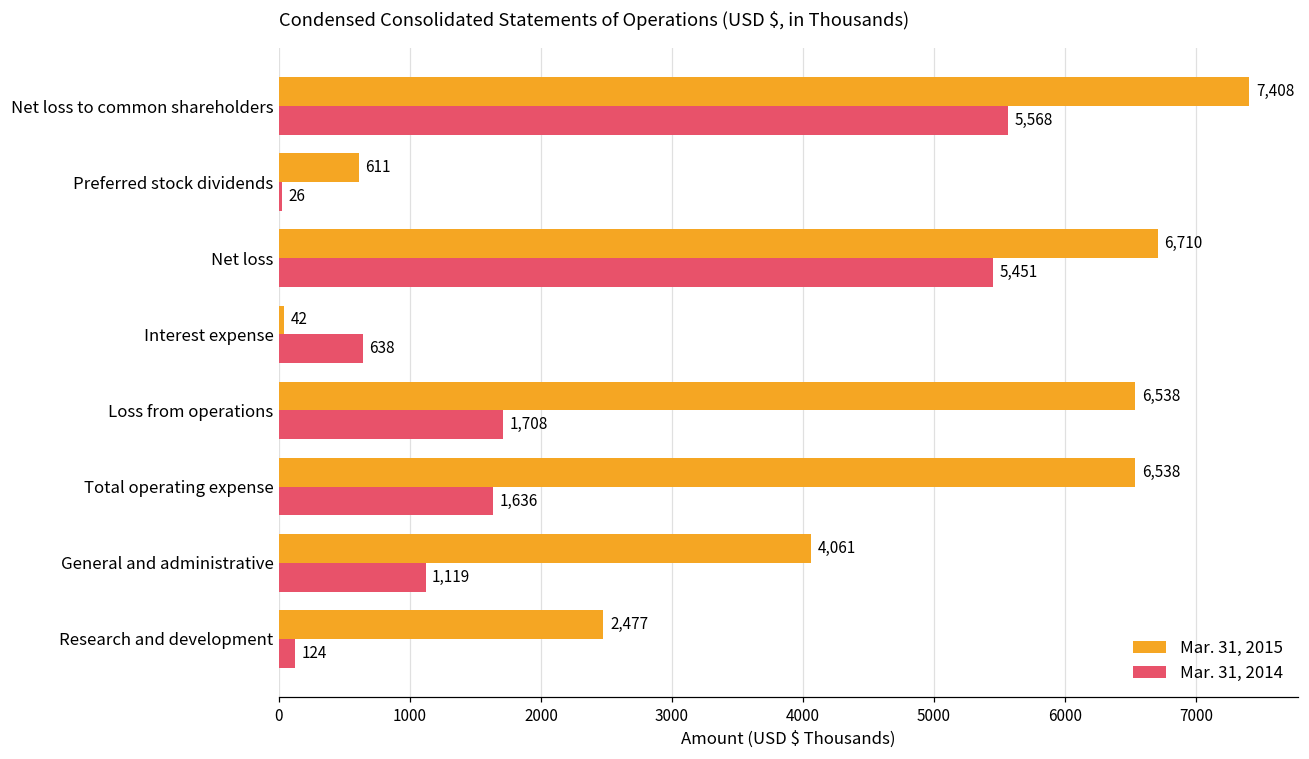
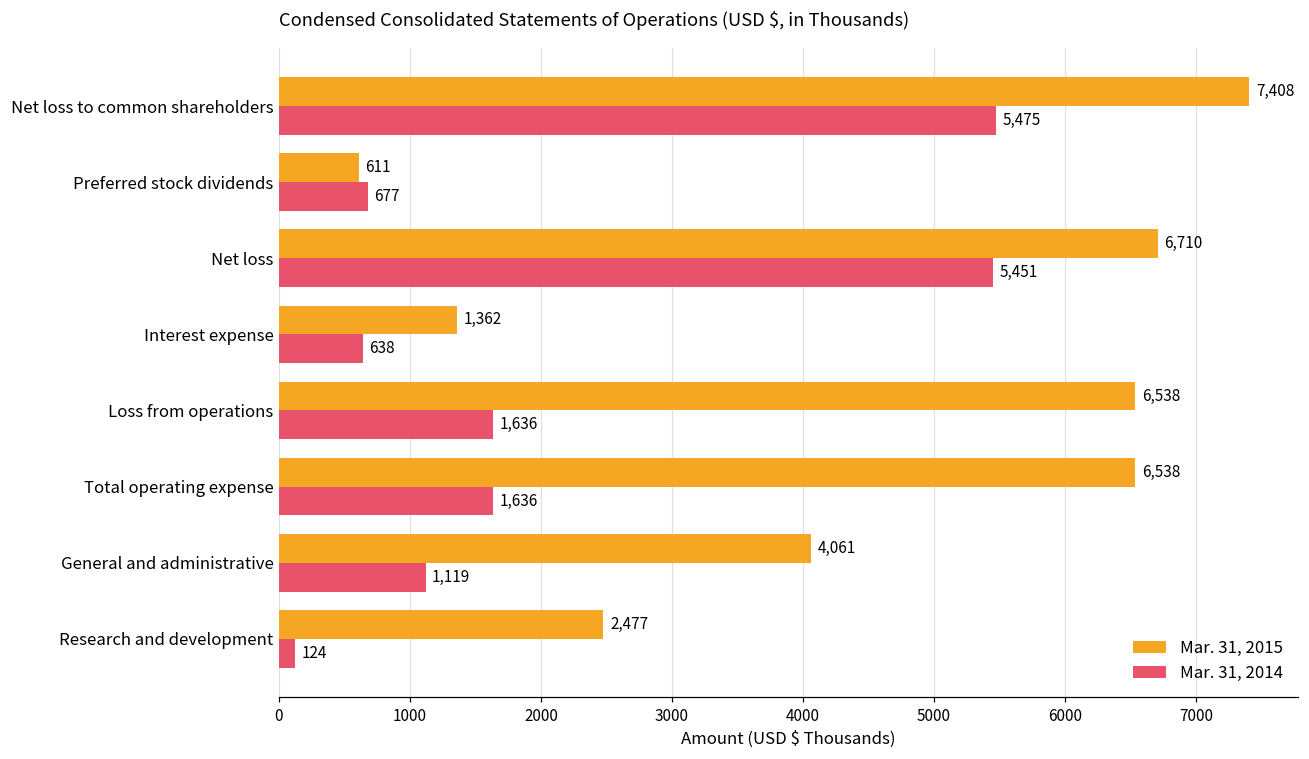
Mar. 31, 2014, Net loss to common shareholders: 5,568 -> 5,475
Mar. 31, 2014, Preferred stock dividends: 26 -> 677
Mar. 31, 2015, Interest expense: 42 -> 1,362
Mar. 31, 2014, Loss from operations: 1,708 -> 1,636
